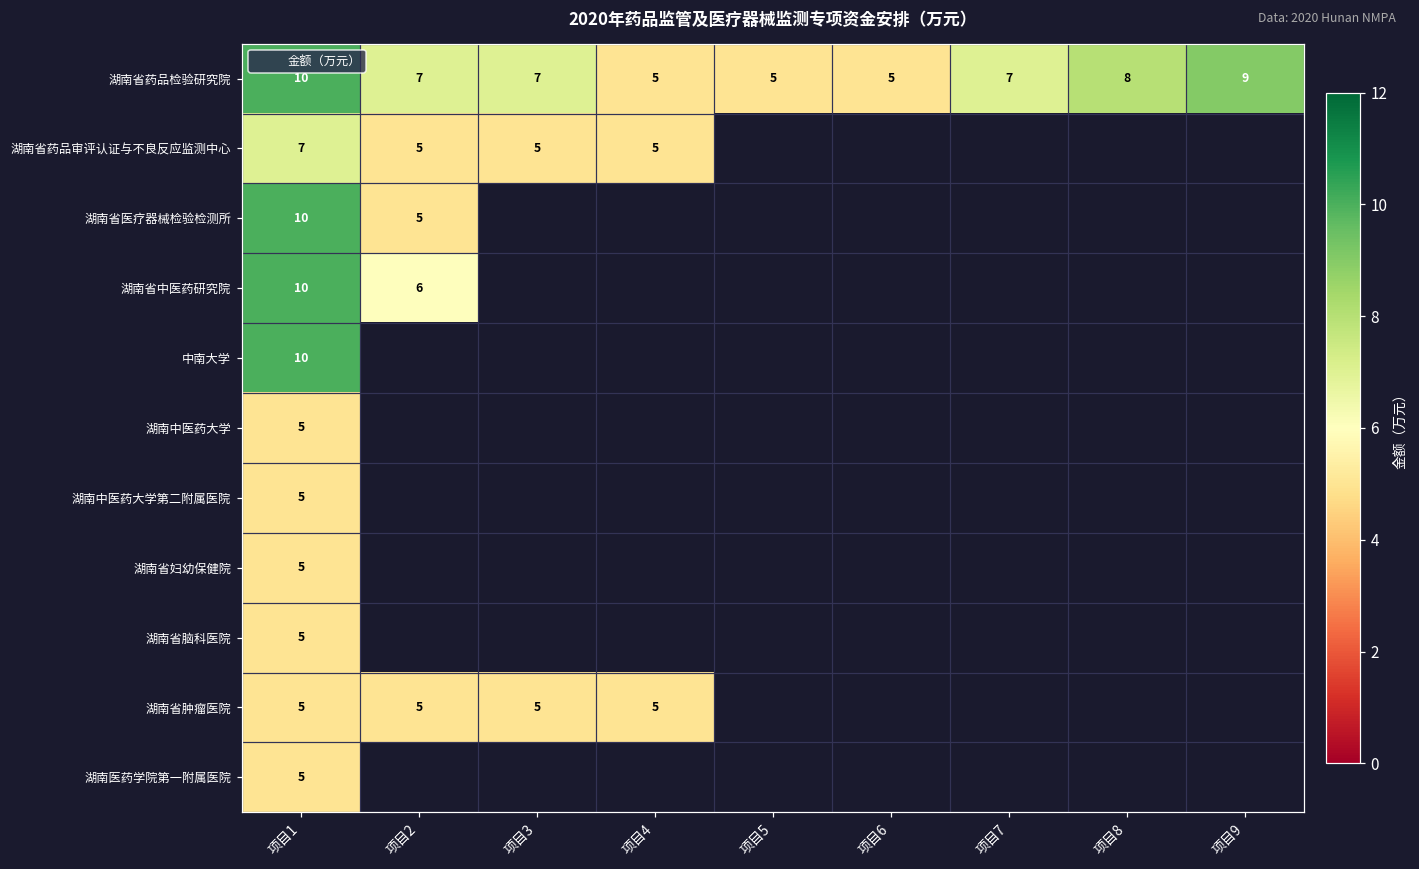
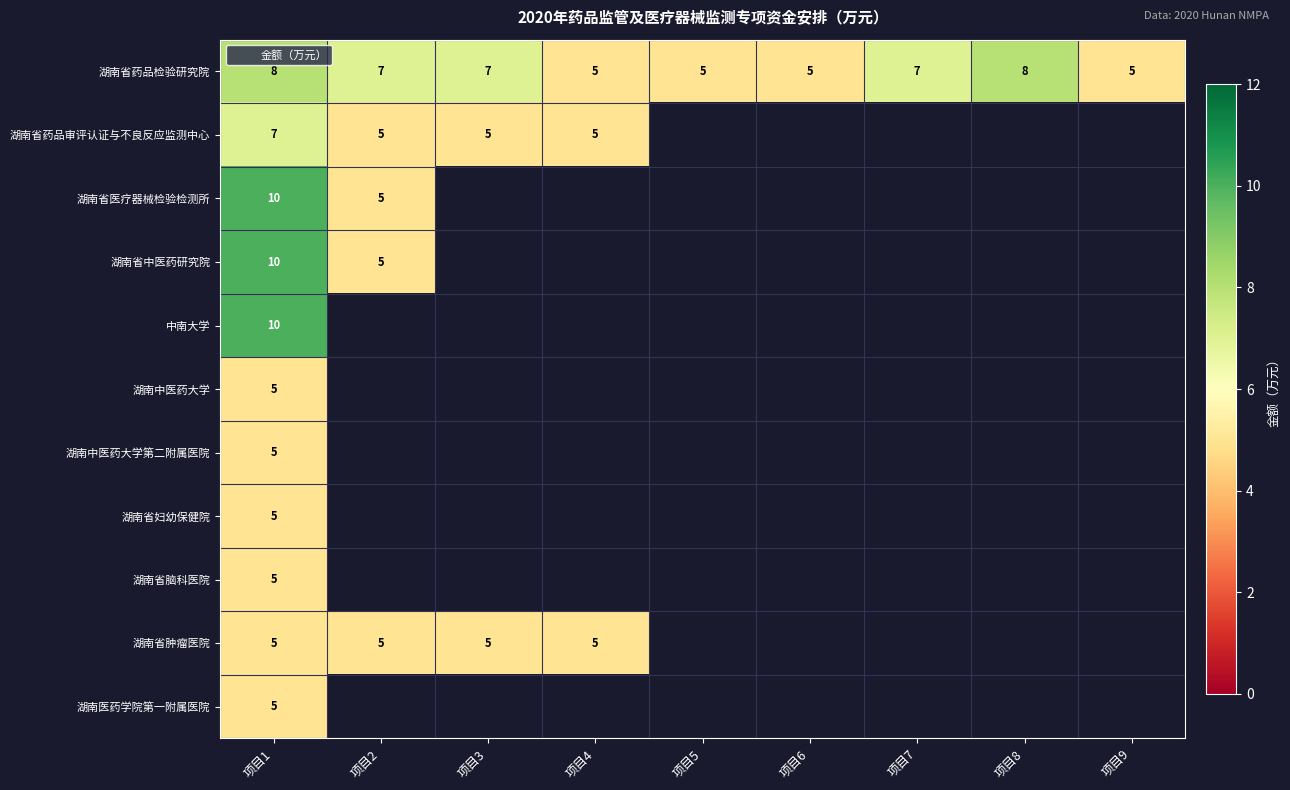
湖南省药品检验研究院, 项目1: 10 -> 8
湖南省药品检验研究院, 项目9: 9 -> 5
湖南省中医药研究院, 项目2: 6 -> 5
